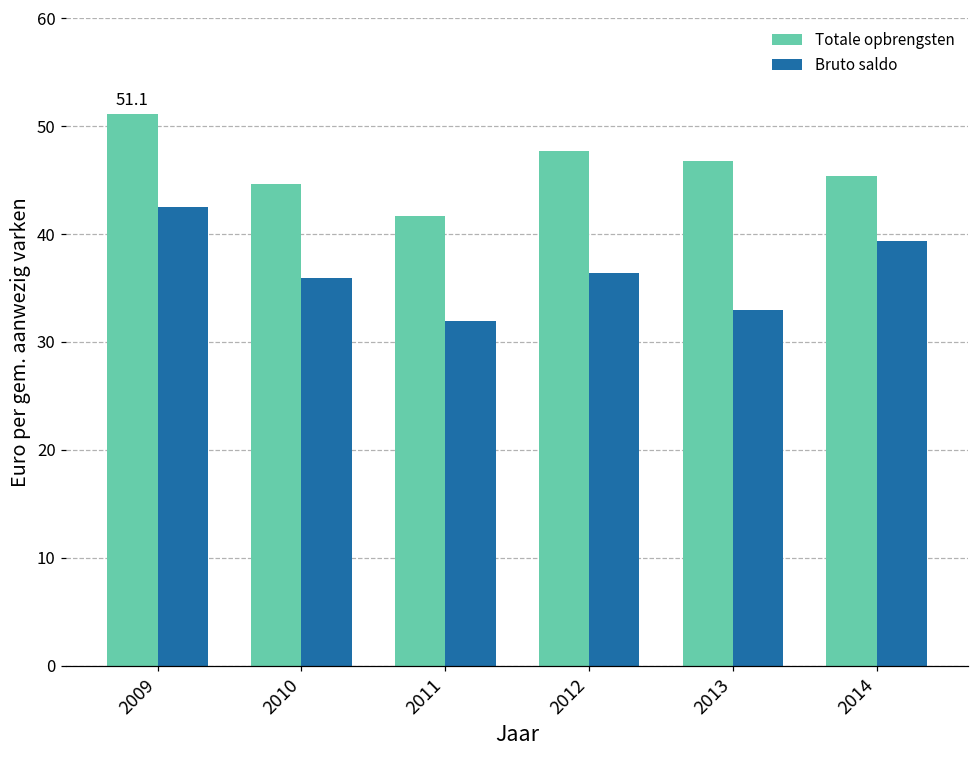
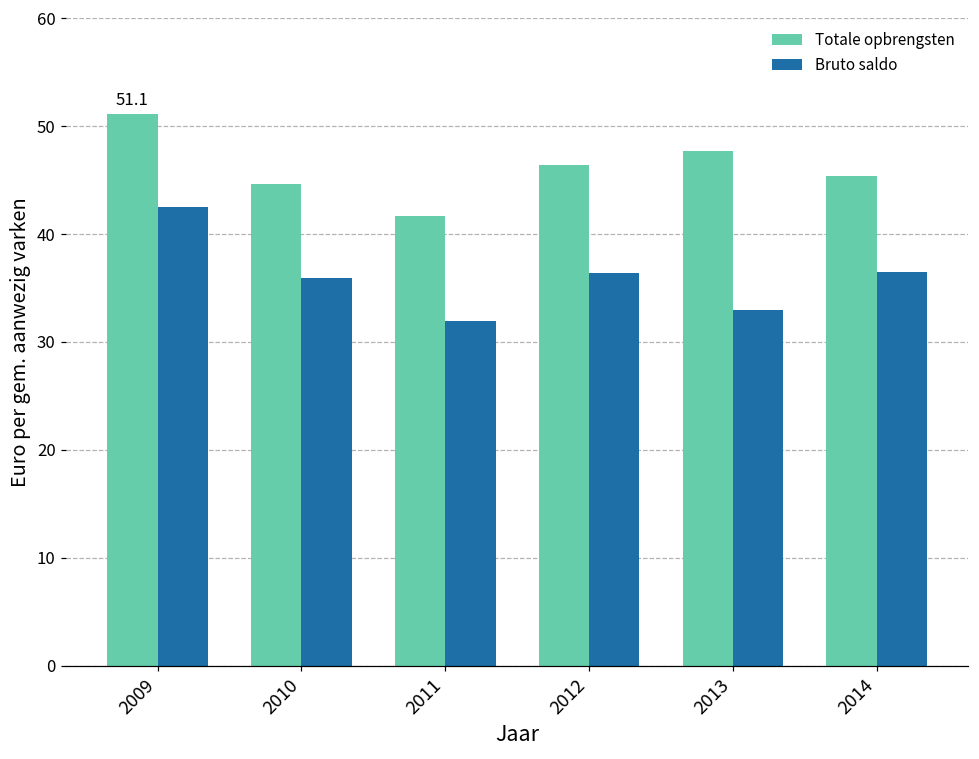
Totale opbrengsten, 2012: 48 -> 46
Totale opbrengsten, 2013: 47 -> 48
Bruto saldo, 2014: 39 -> 37
